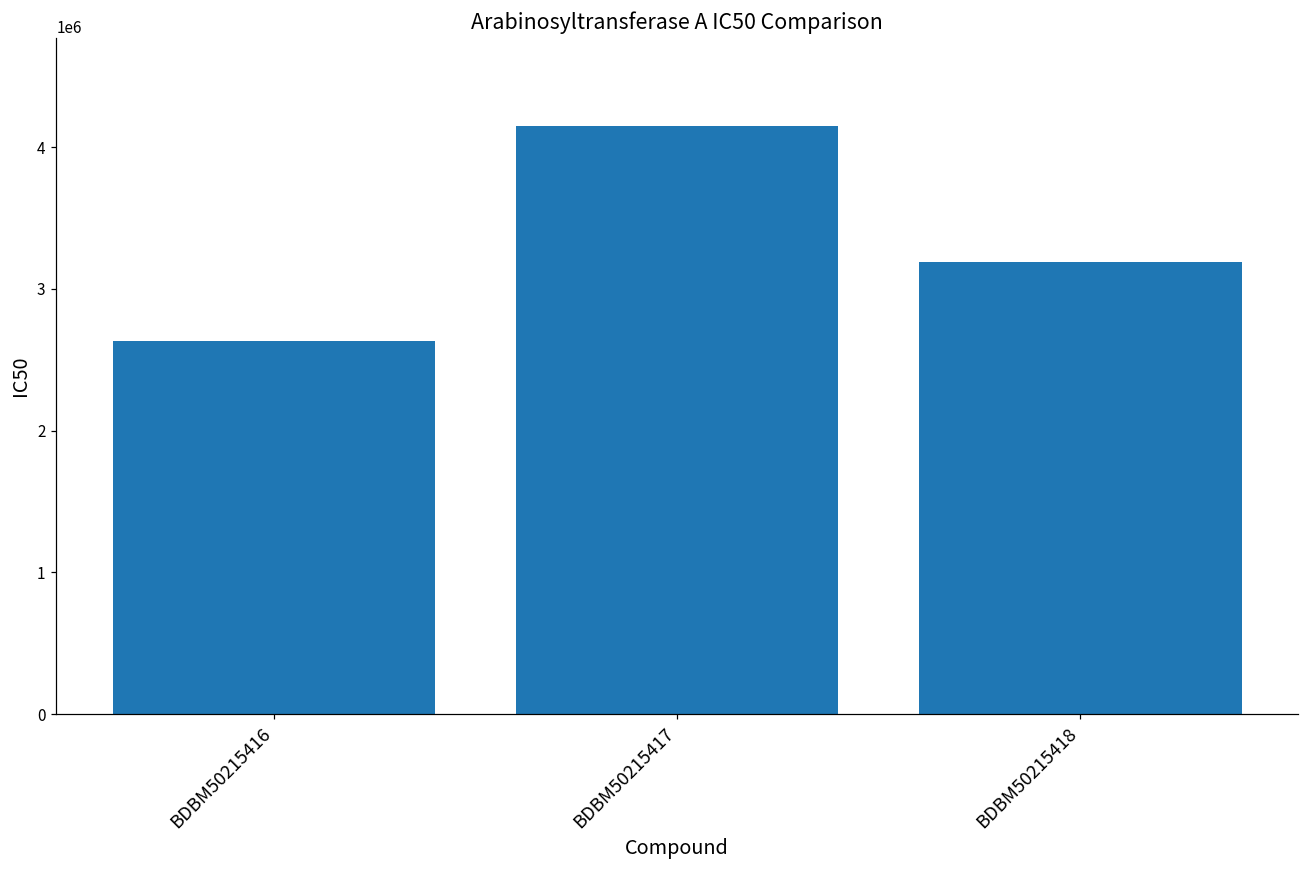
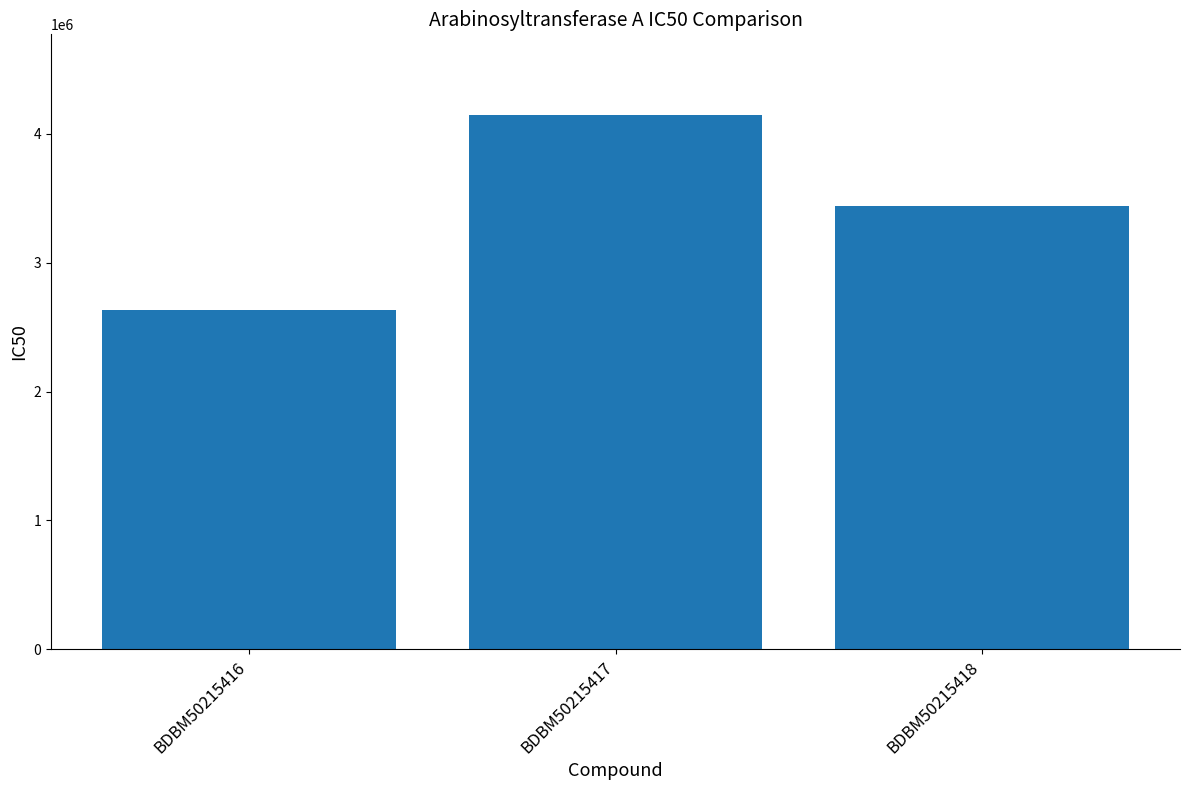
BDBM50215418: 3190000 -> 3440000
